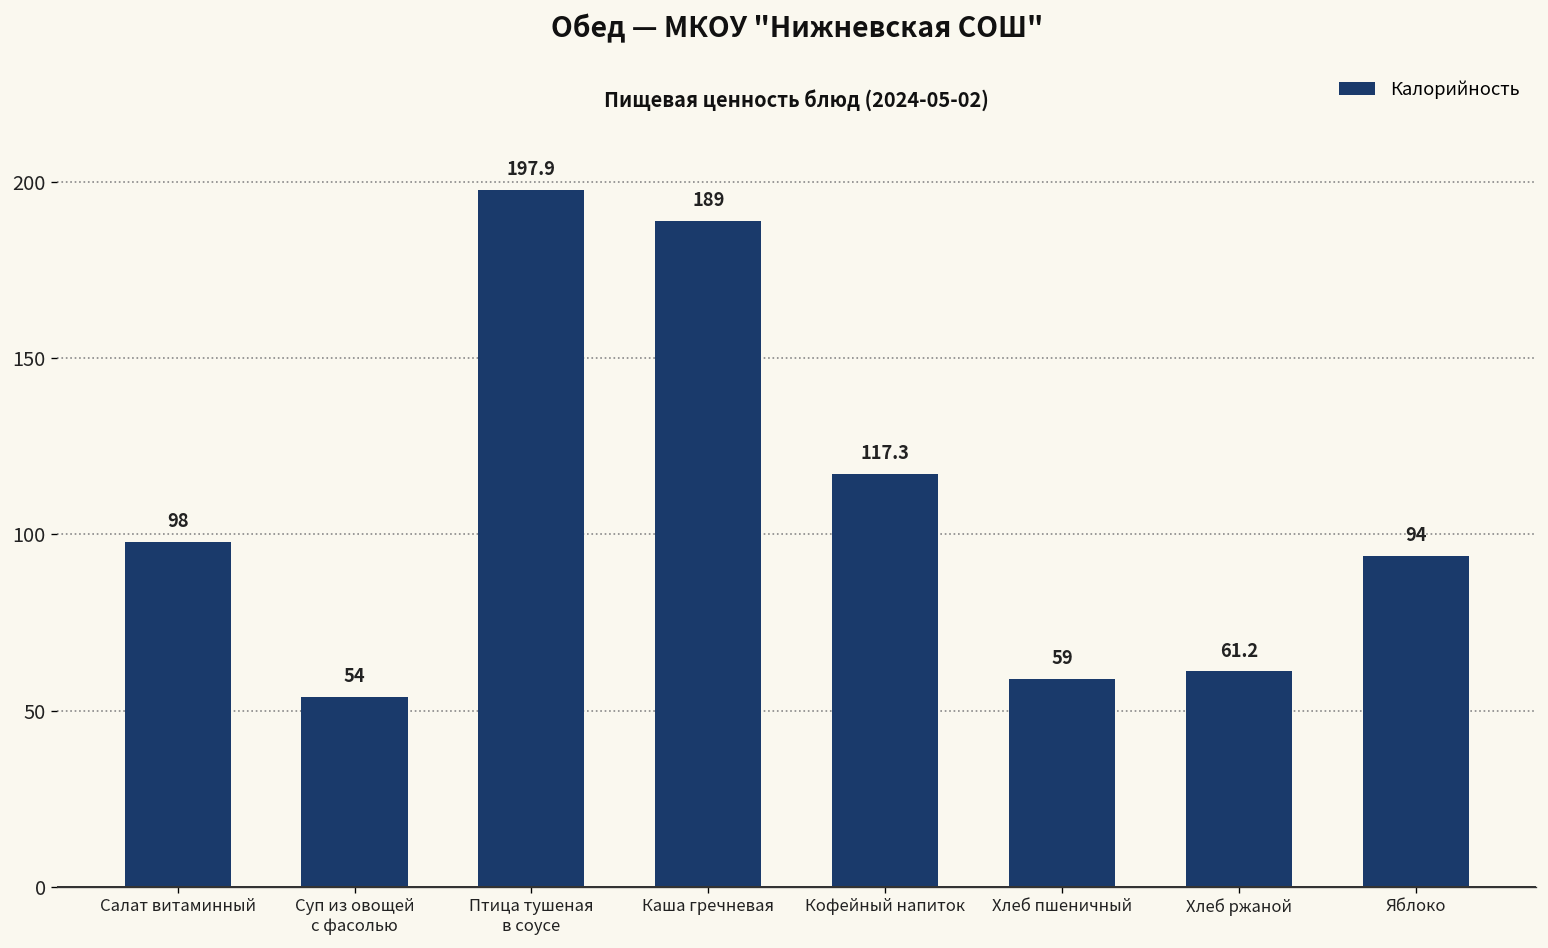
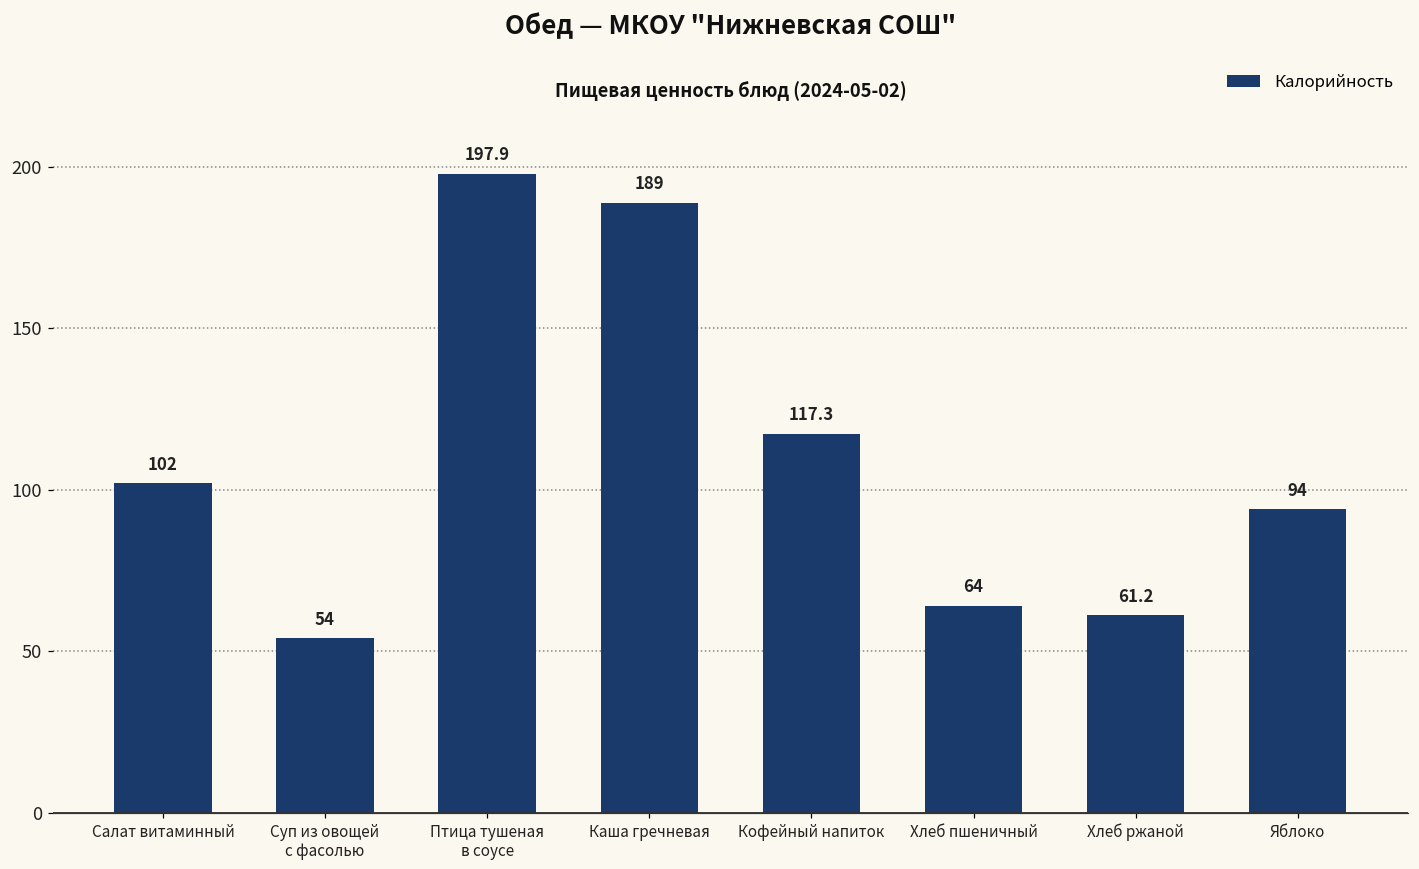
Салат витаминный: 98 -> 102
Хлеб пшеничный: 59 -> 64
